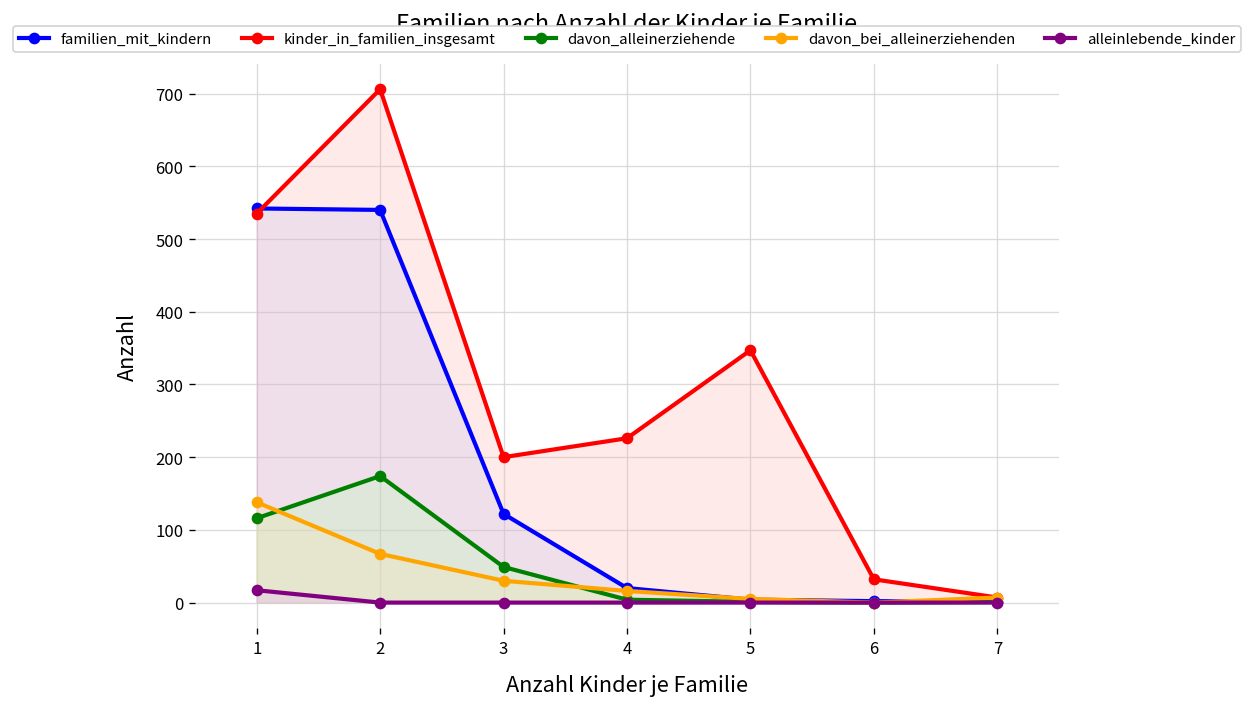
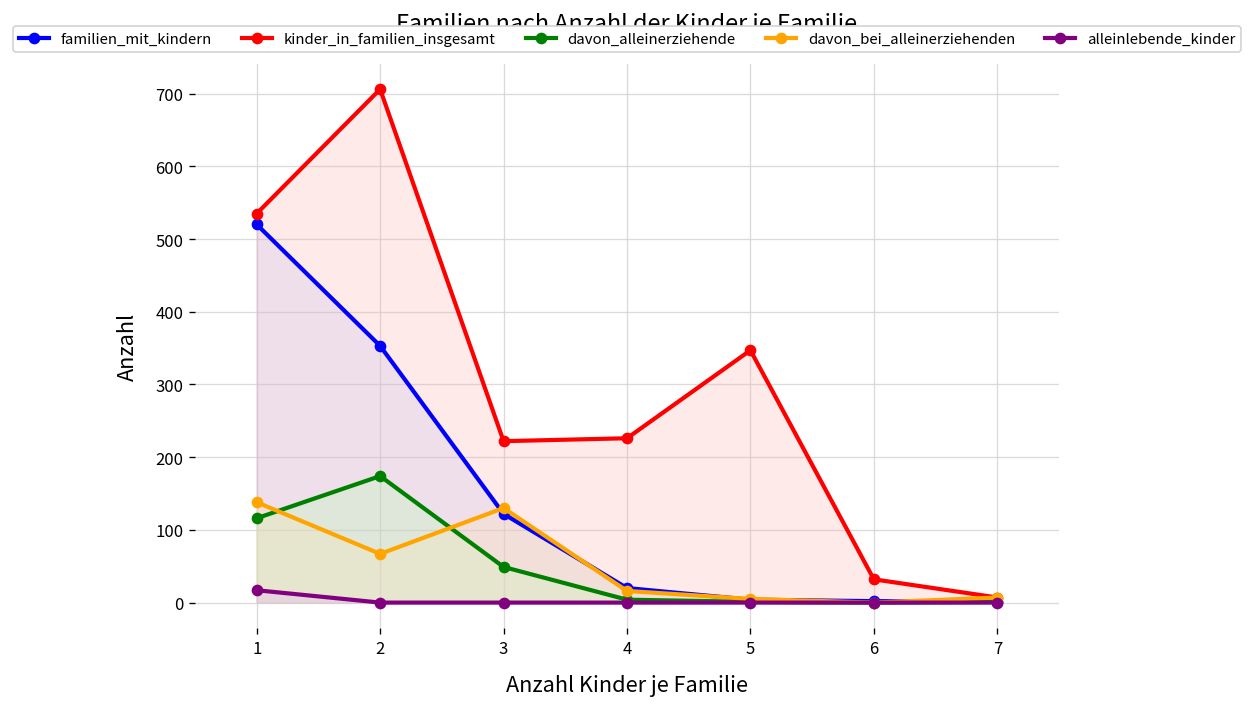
familien_mit_kindern, 1: 540 -> 520
familien_mit_kindern, 2: 540 -> 350
kinder_in_familien_insgesamt, 3: 200 -> 220
davon_bei_alleinerziehenden, 3: 30 -> 130
